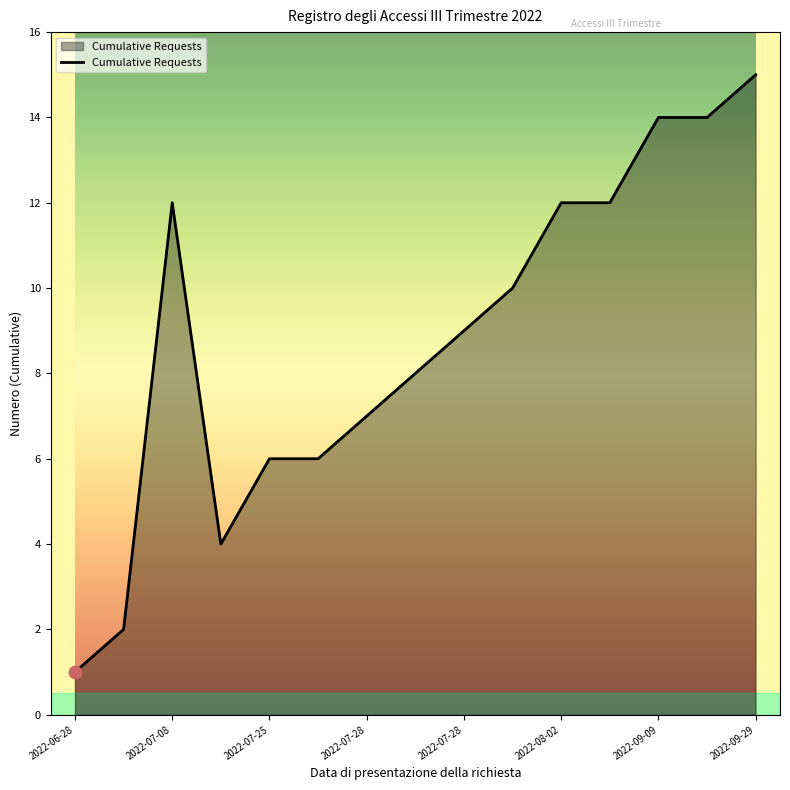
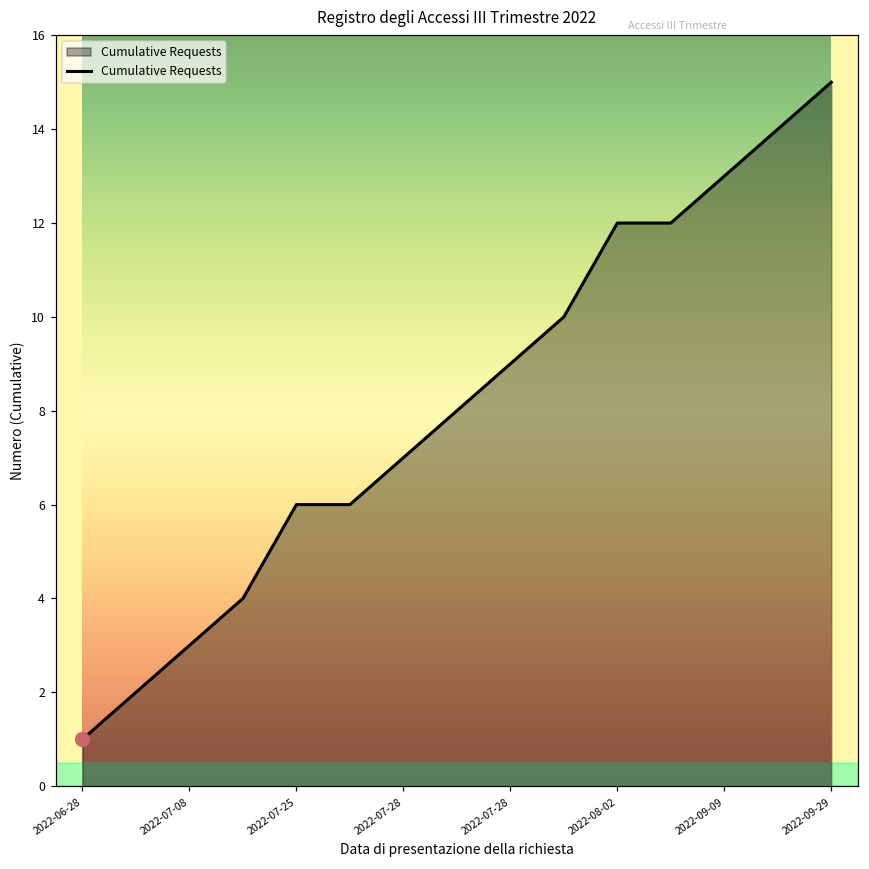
Cumulative Requests, 2022-07-08: 12 -> 3
Cumulative Requests, 2022-09-09: 14 -> 13
